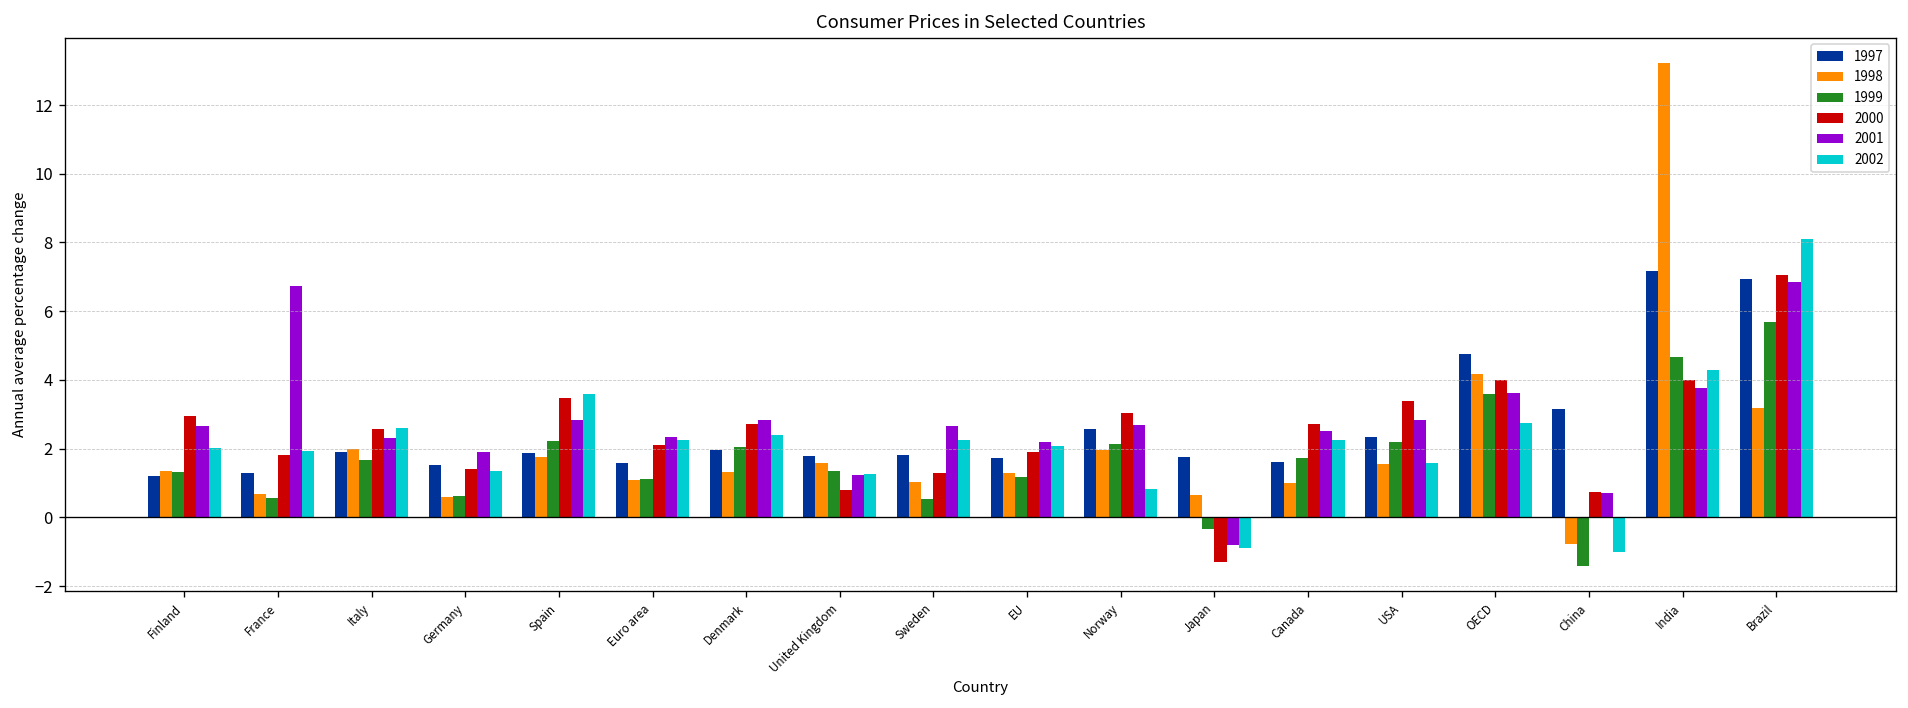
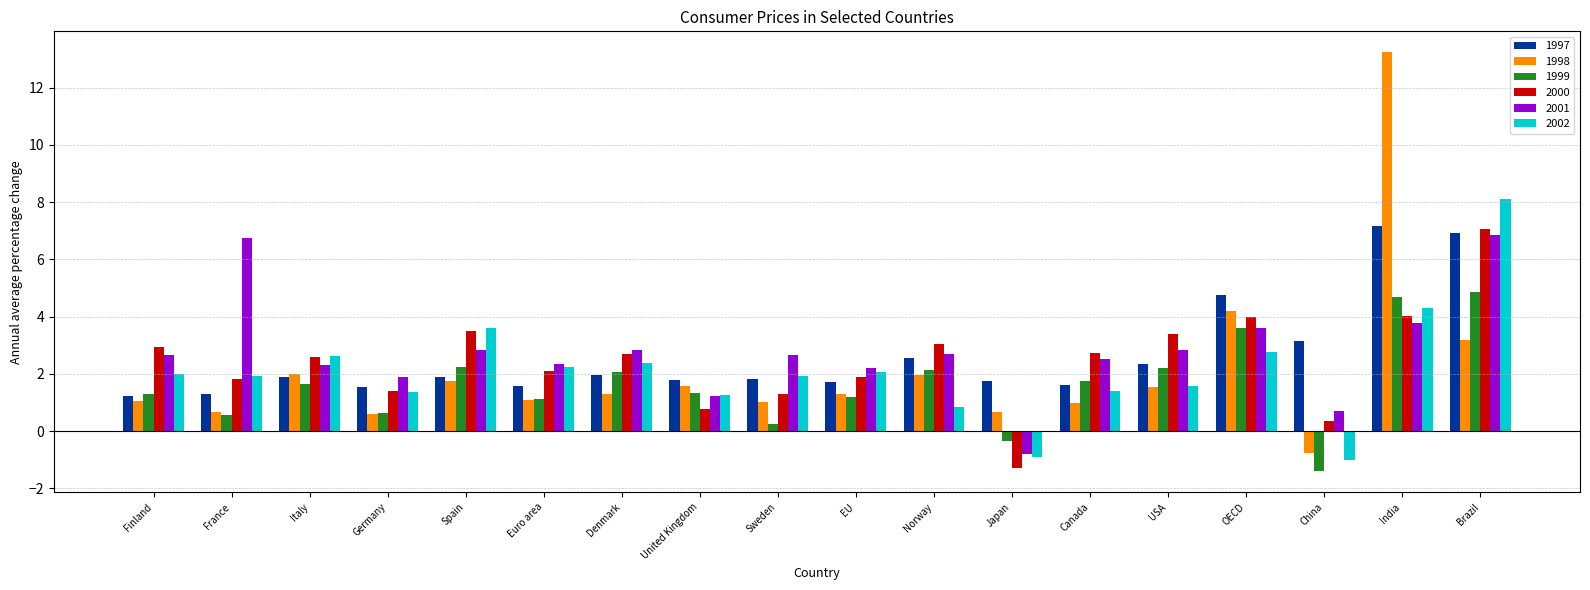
1998, Finland: 1.3 -> 1.1
1999, Sweden: 0.5 -> 0.3
2002, Sweden: 2.2 -> 1.9
2002, Canada: 2.3 -> 1.4
2000, China: 0.7 -> 0.3
1999, Brazil: 5.7 -> 4.9
